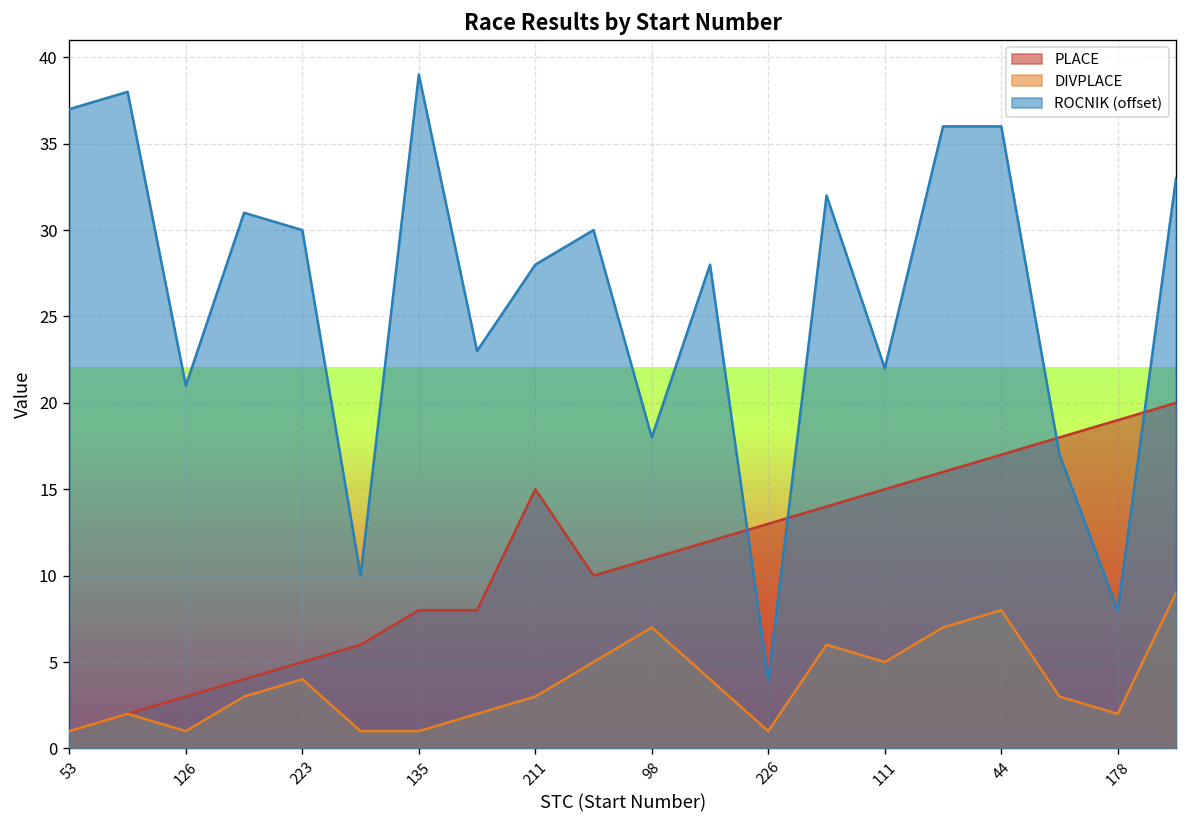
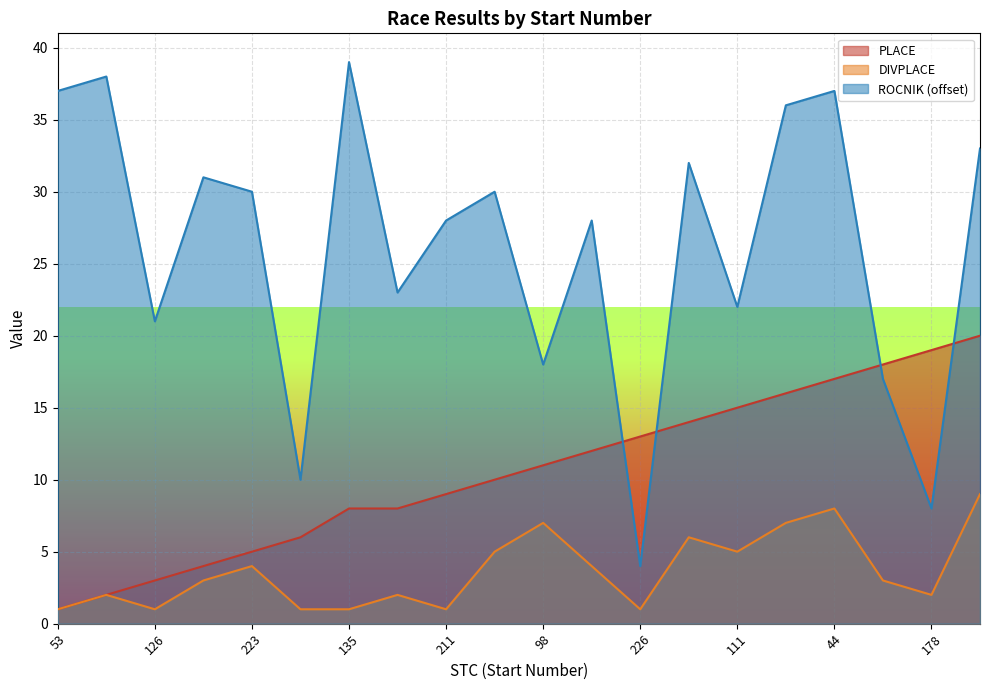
PLACE, 211: 15 -> 9
DIVPLACE, 211: 3 -> 1
ROCNIK (offset), 44: 36.0 -> 37.0
